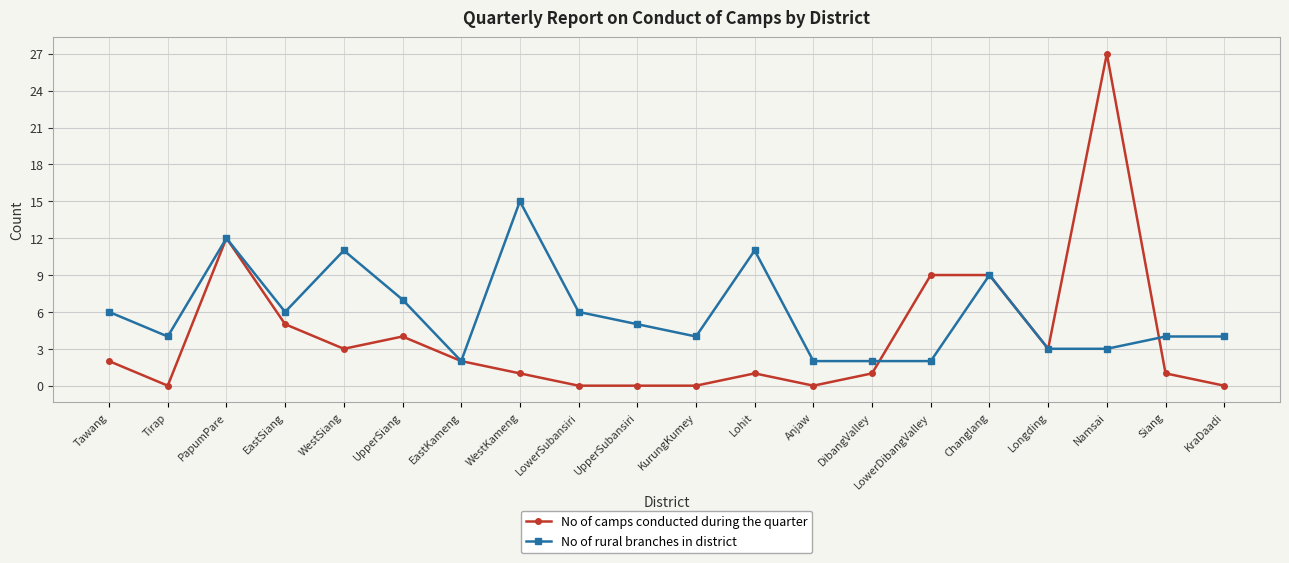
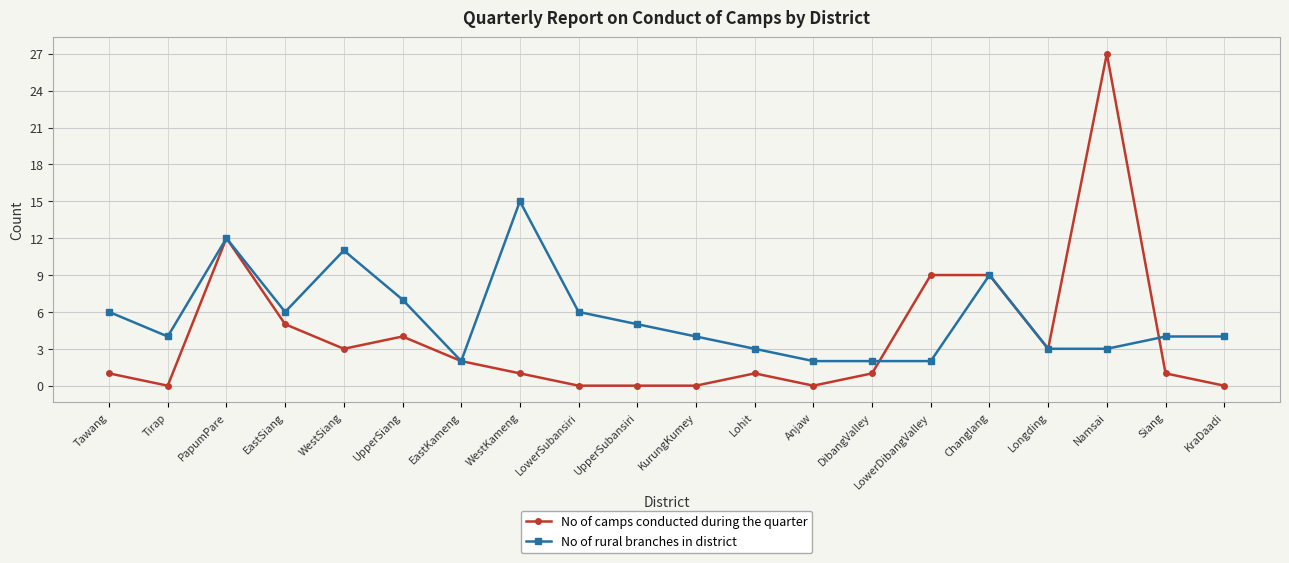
No of camps conducted during the quarter, Tawang: 2 -> 1
No of rural branches in district, Lohit: 11 -> 3
